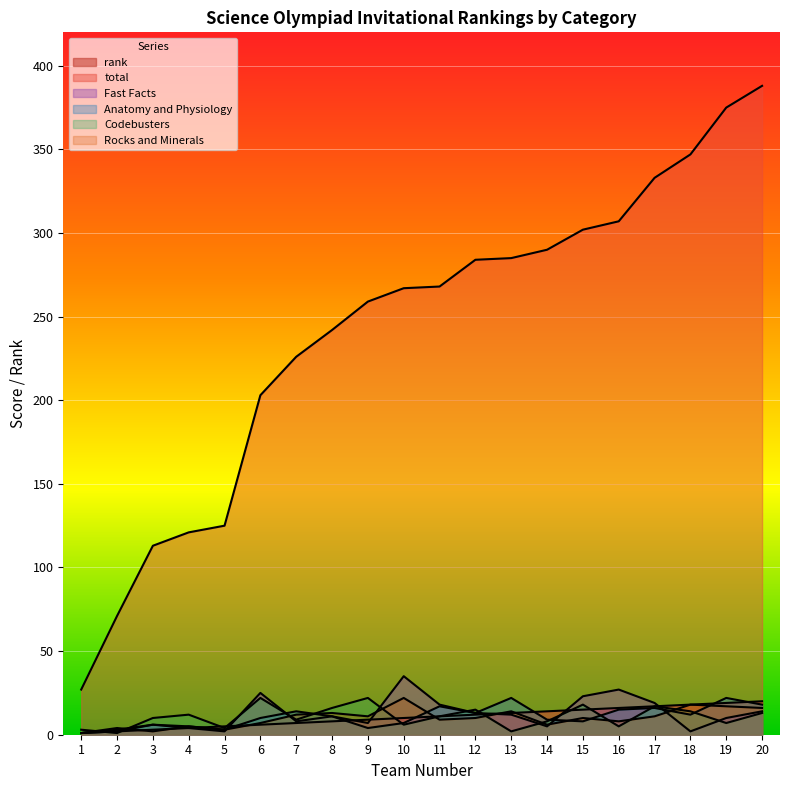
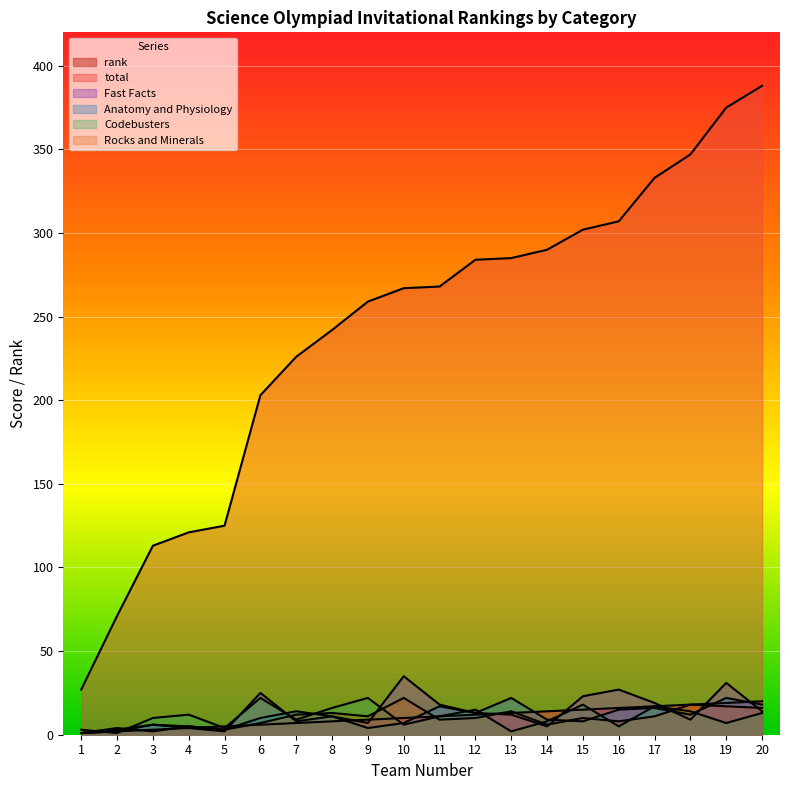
Fast Facts, 18: 2 -> 9
Fast Facts, 19: 10 -> 31
